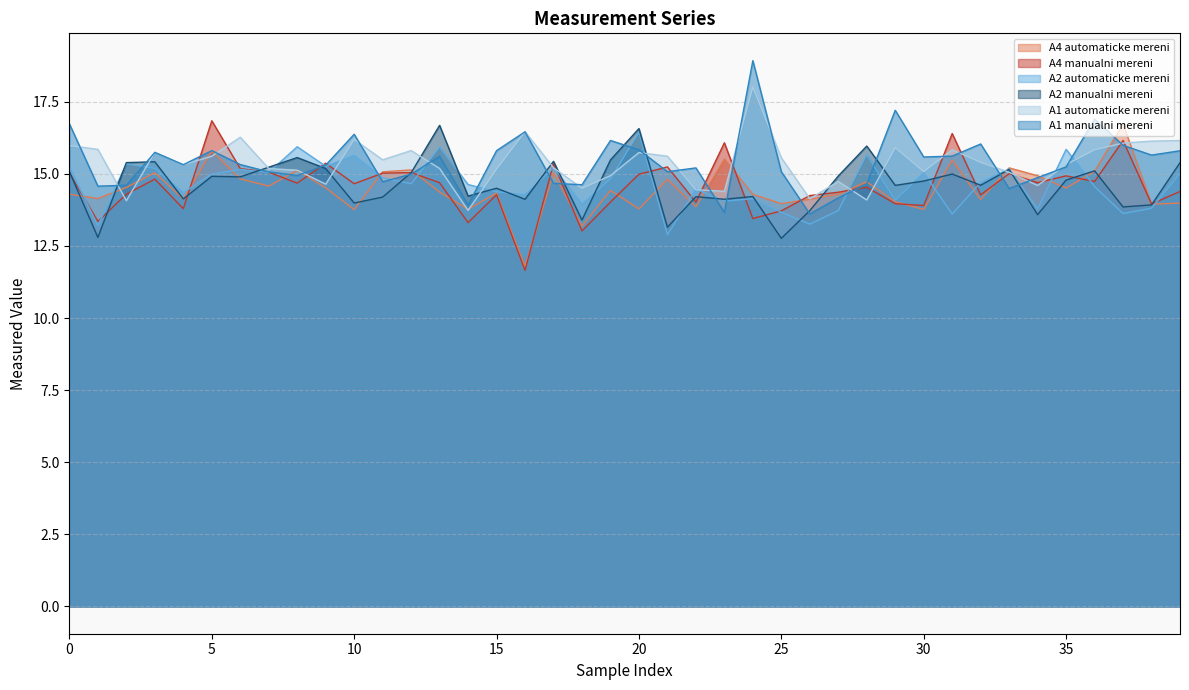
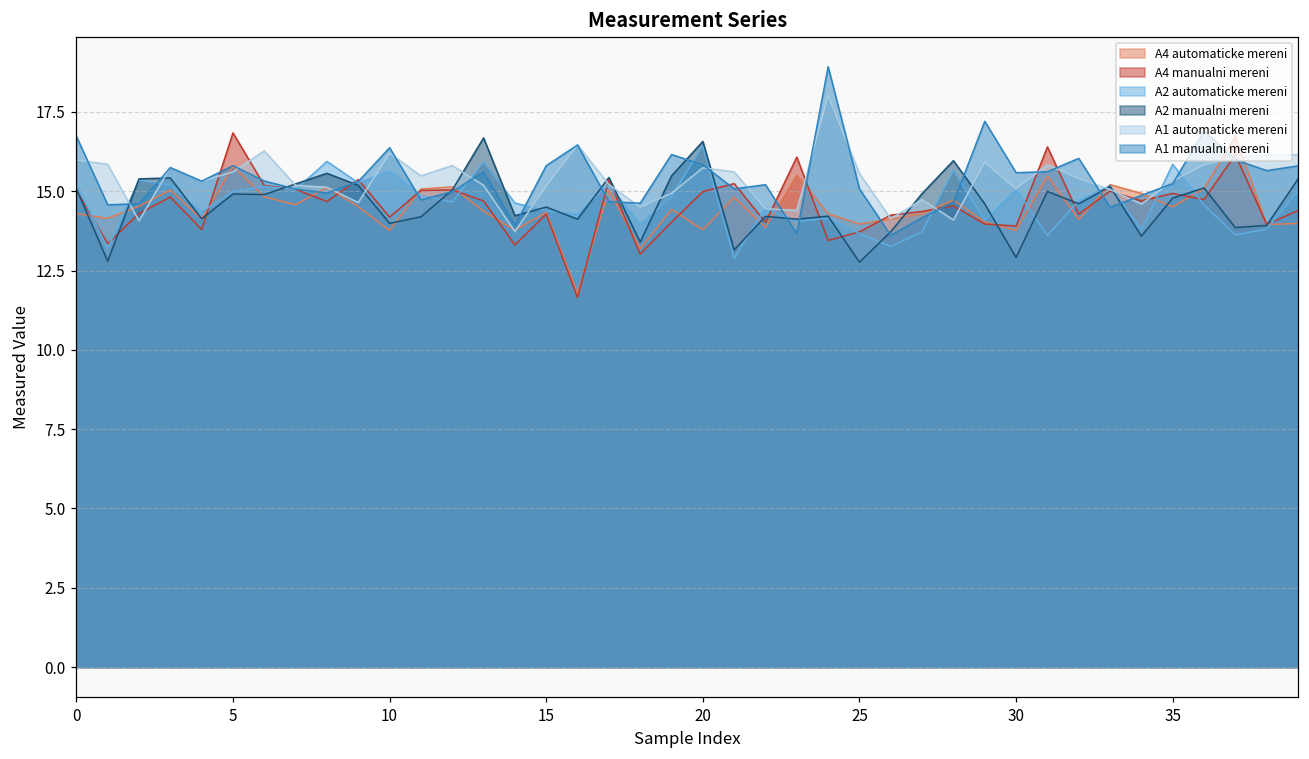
A4 manualni mereni, 10: 14.7 -> 14.2
A2 manualni mereni, 30: 14.7 -> 12.9
